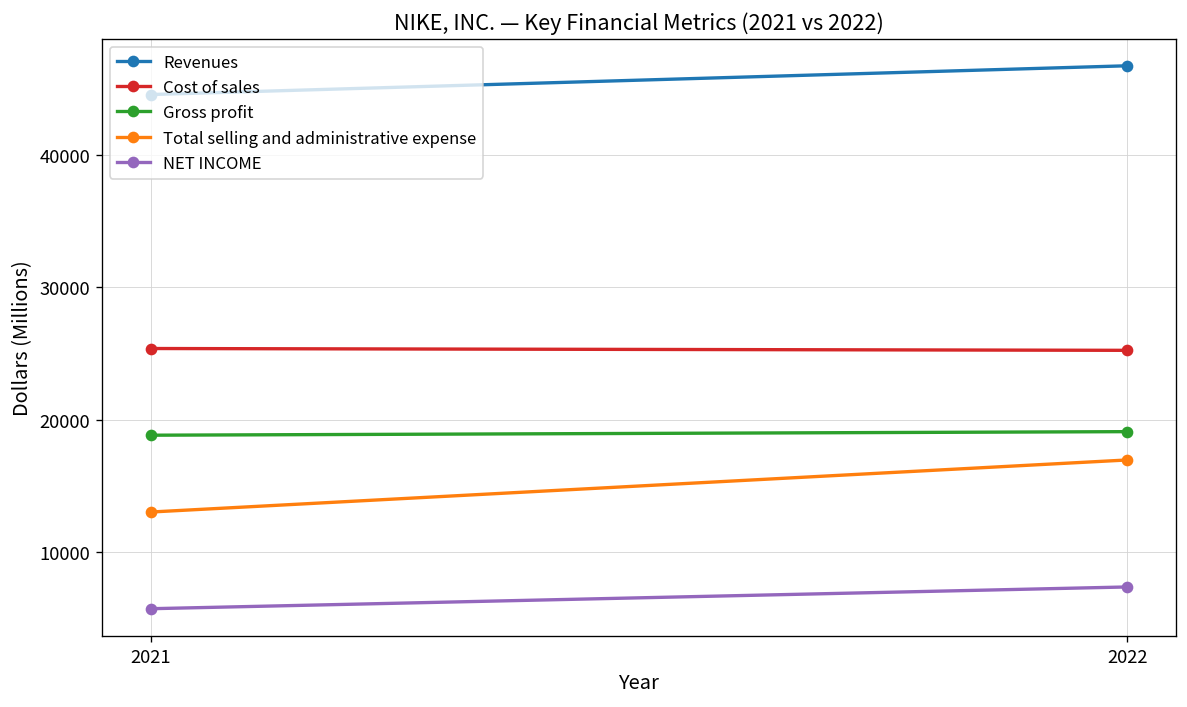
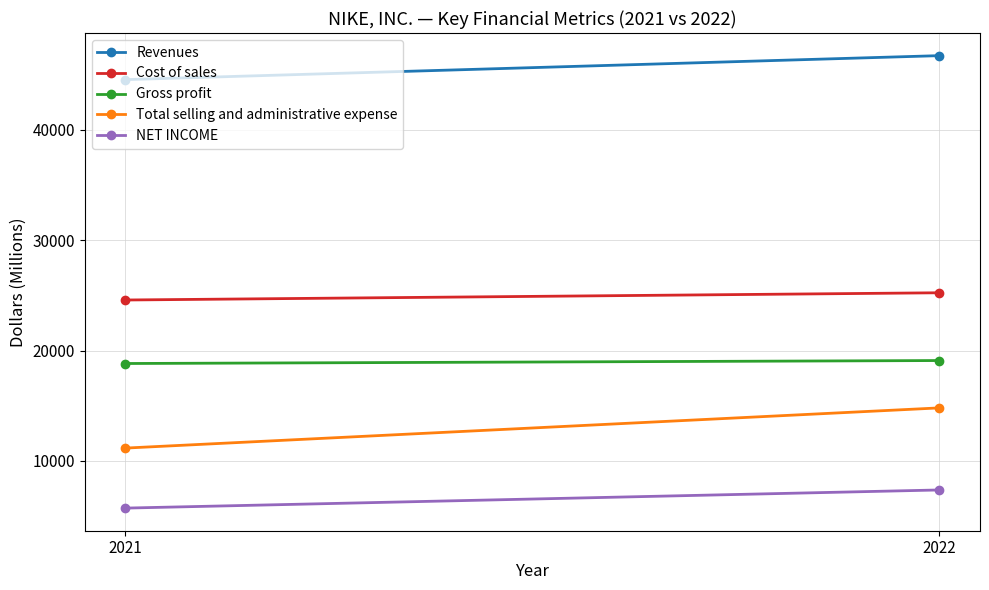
Cost of sales, 2021: 25400 -> 24600
Total selling and administrative expense, 2021: 13000 -> 11200
Total selling and administrative expense, 2022: 17000 -> 14800
